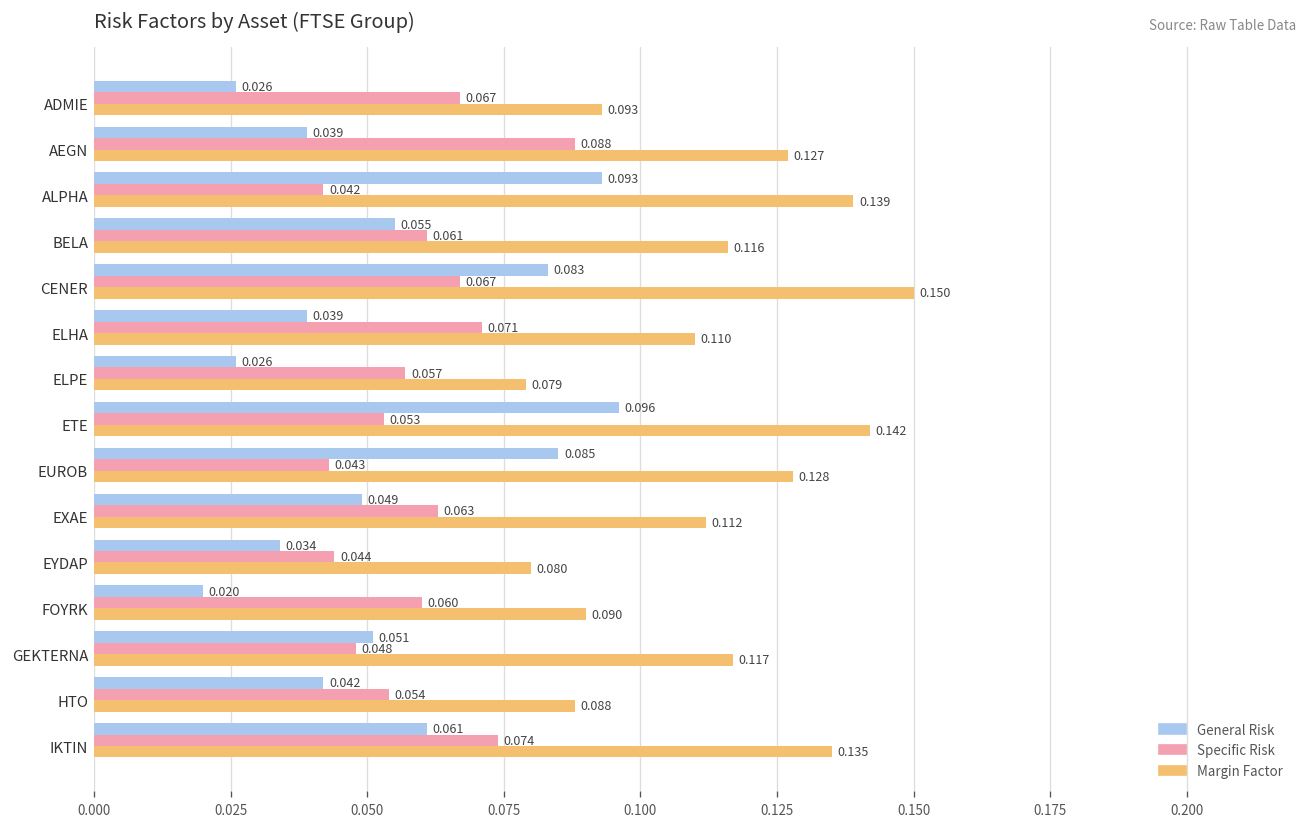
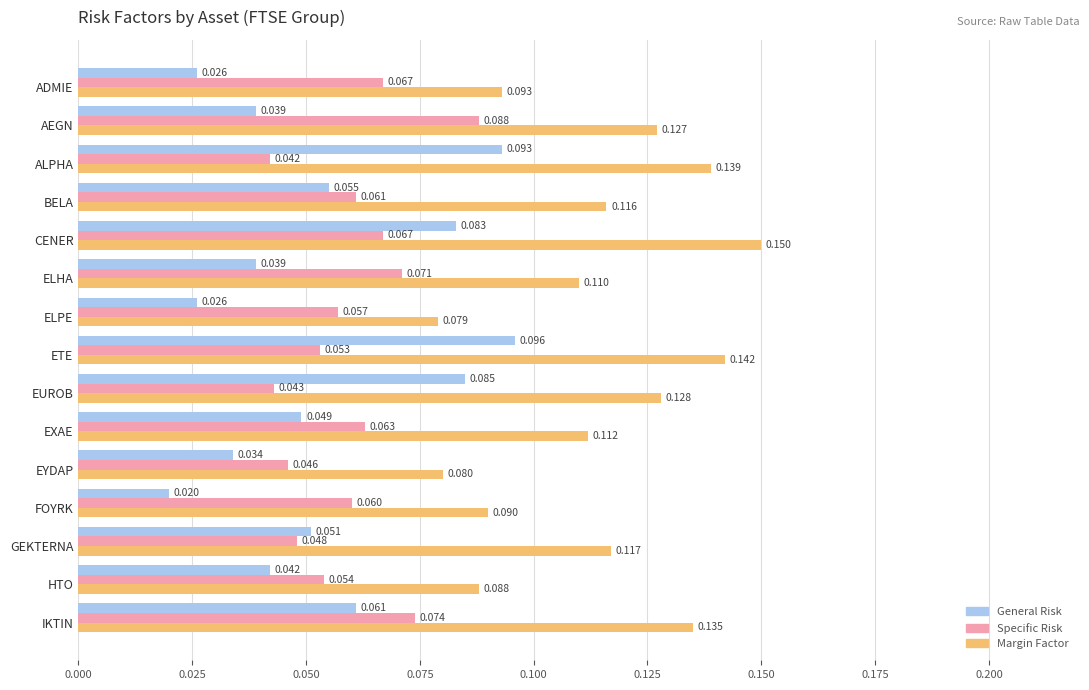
Specific Risk, EYDAP: 0.044 -> 0.046
